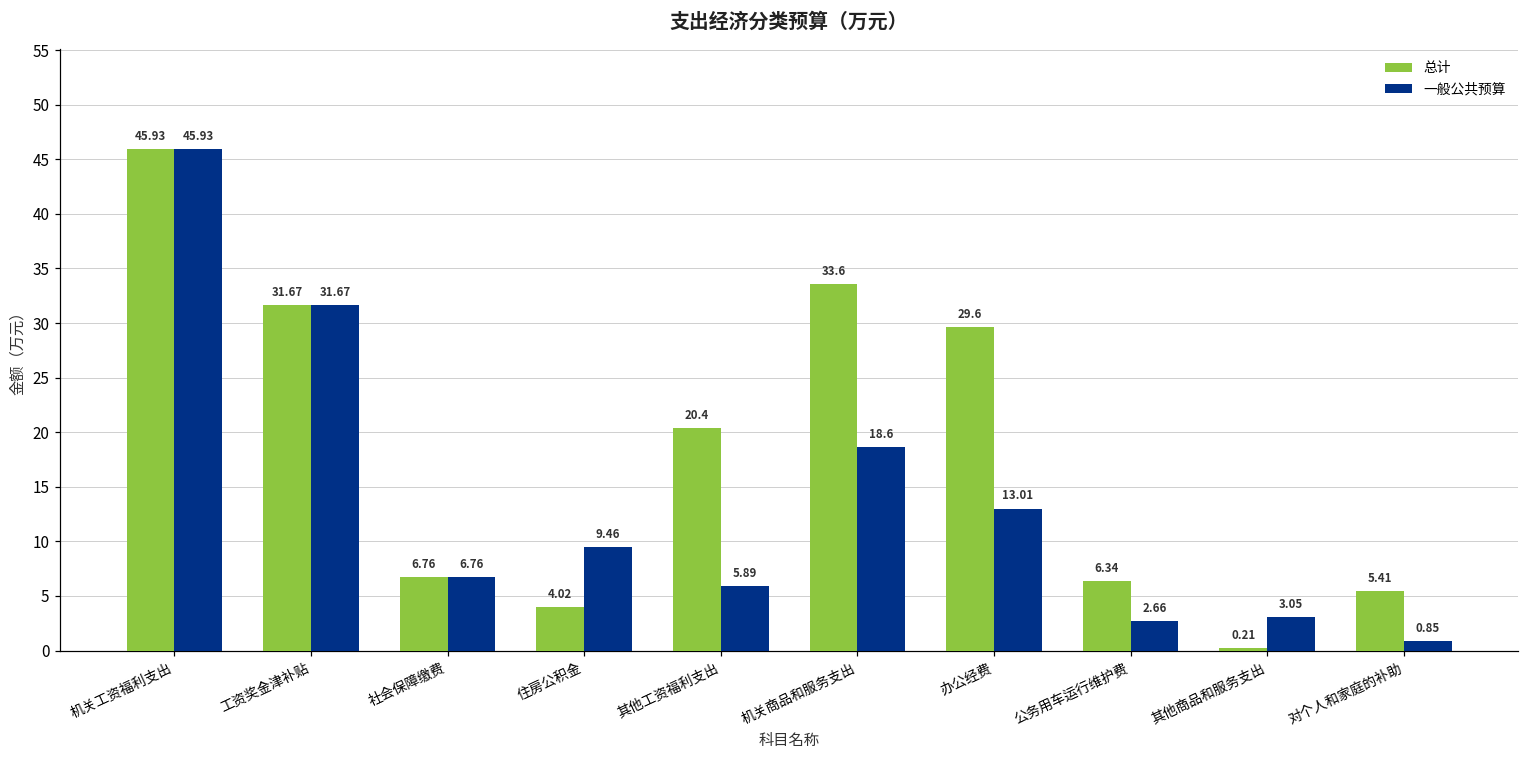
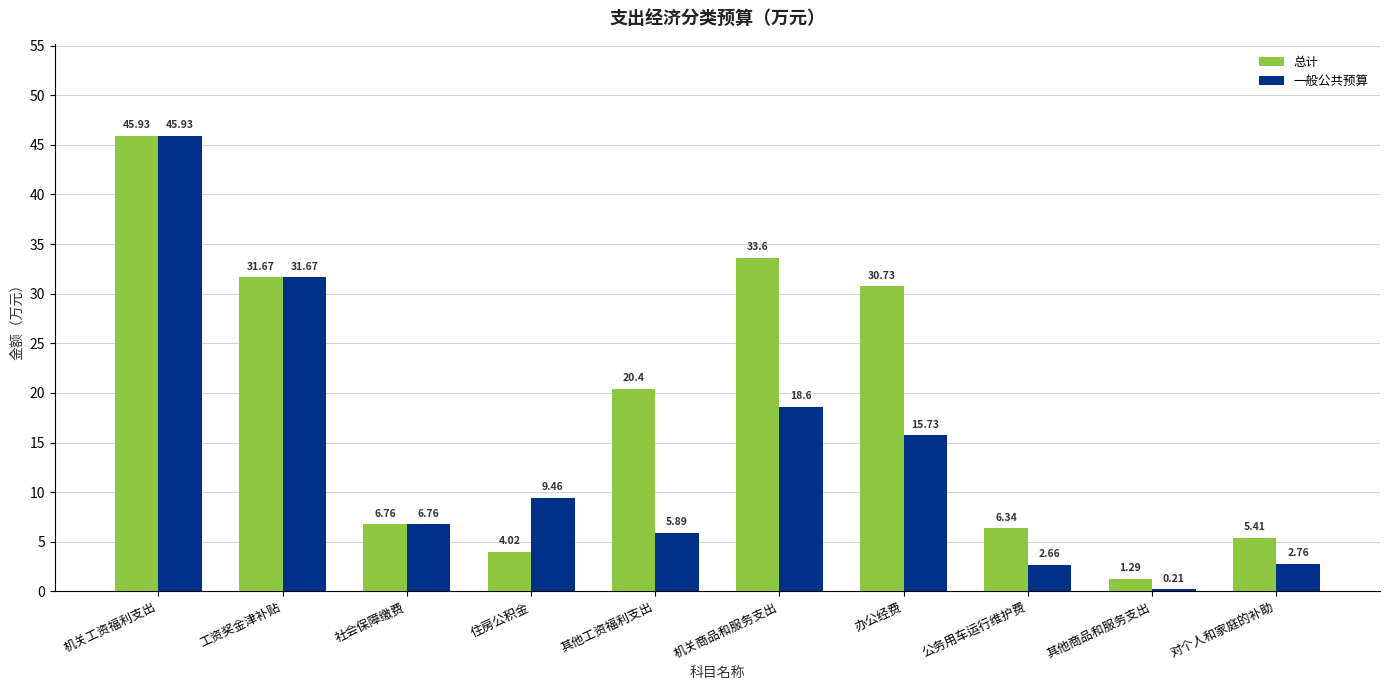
总计, 办公经费: 29.6 -> 30.73
一般公共预算, 办公经费: 13.01 -> 15.73
总计, 其他商品和服务支出: 0.21 -> 1.29
一般公共预算, 其他商品和服务支出: 3.05 -> 0.21
一般公共预算, 对个人和家庭的补助: 0.85 -> 2.76
